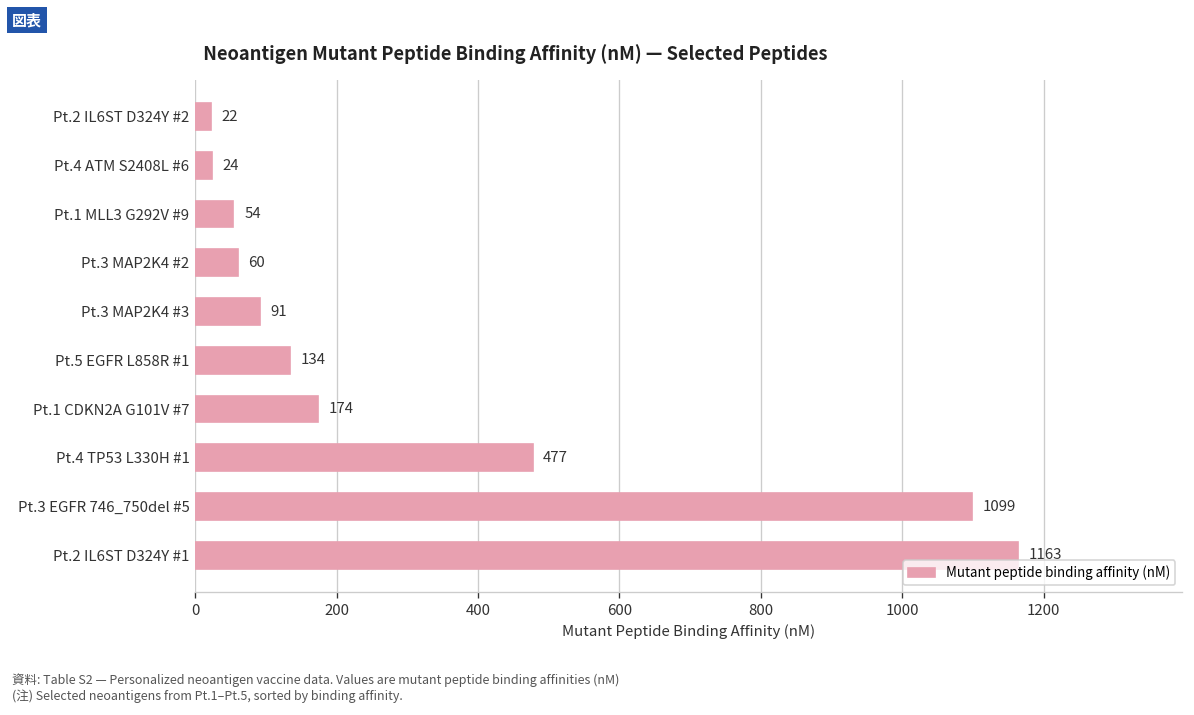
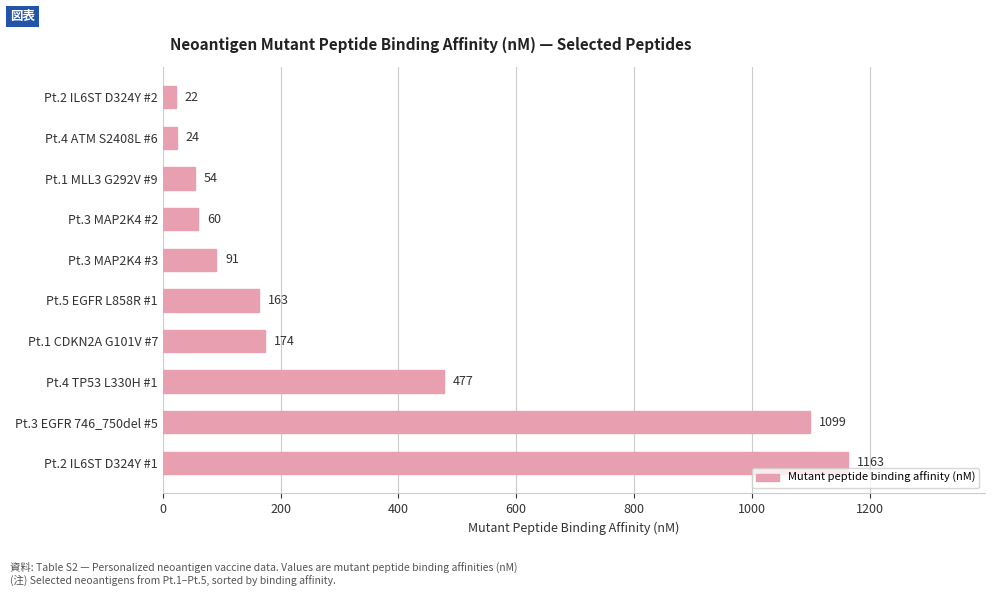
Pt.5 EGFR L858R #1: 134 -> 163
